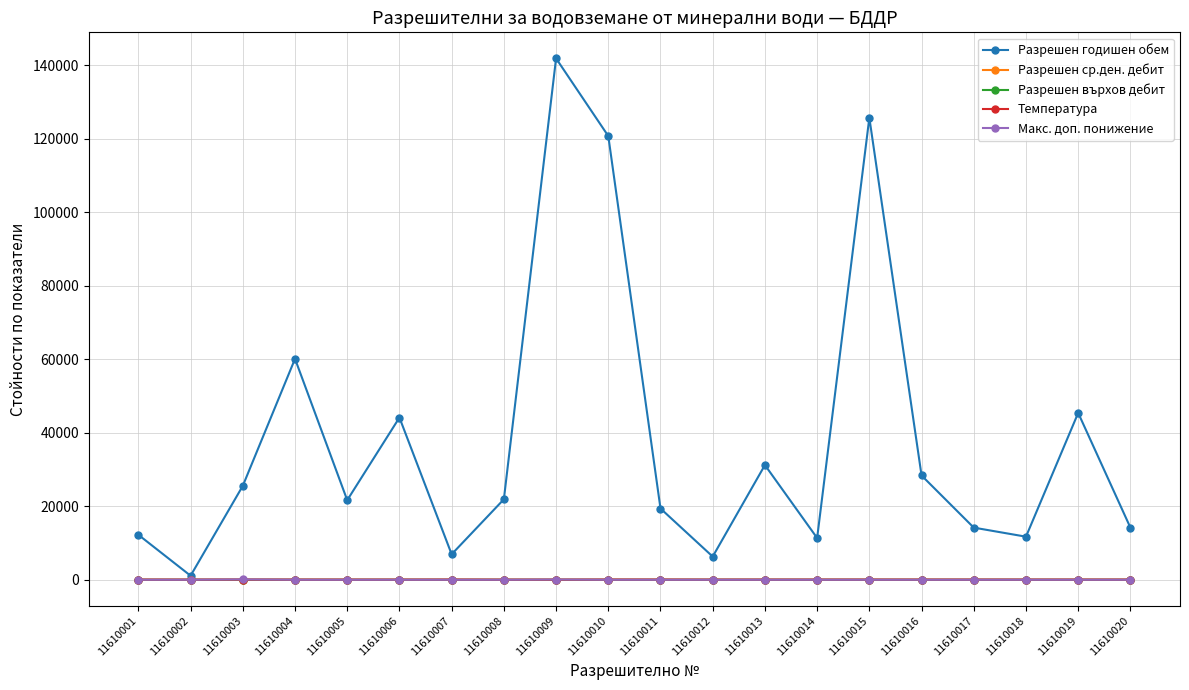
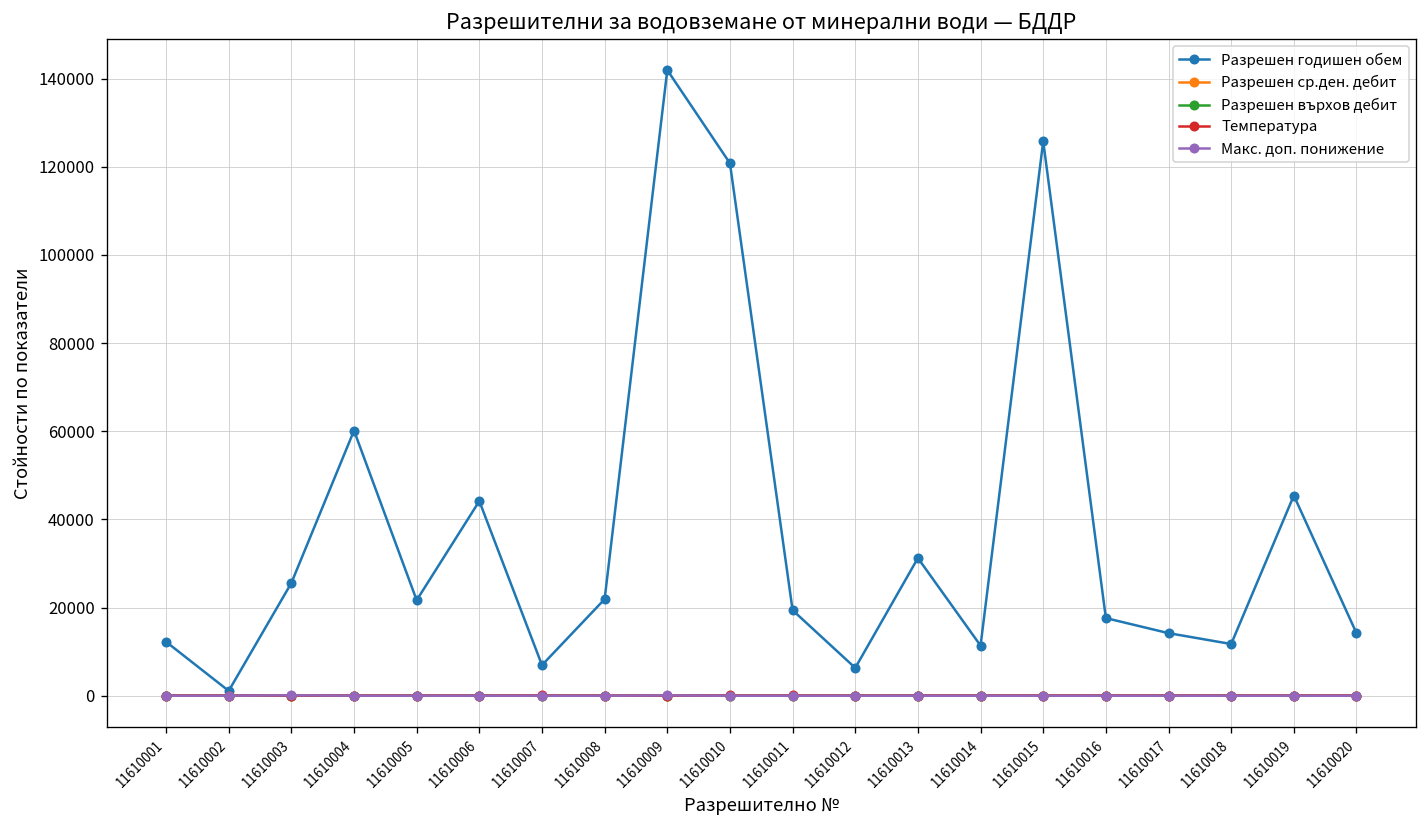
Разрешен годишен обем, 11610016: 28000 -> 18000
